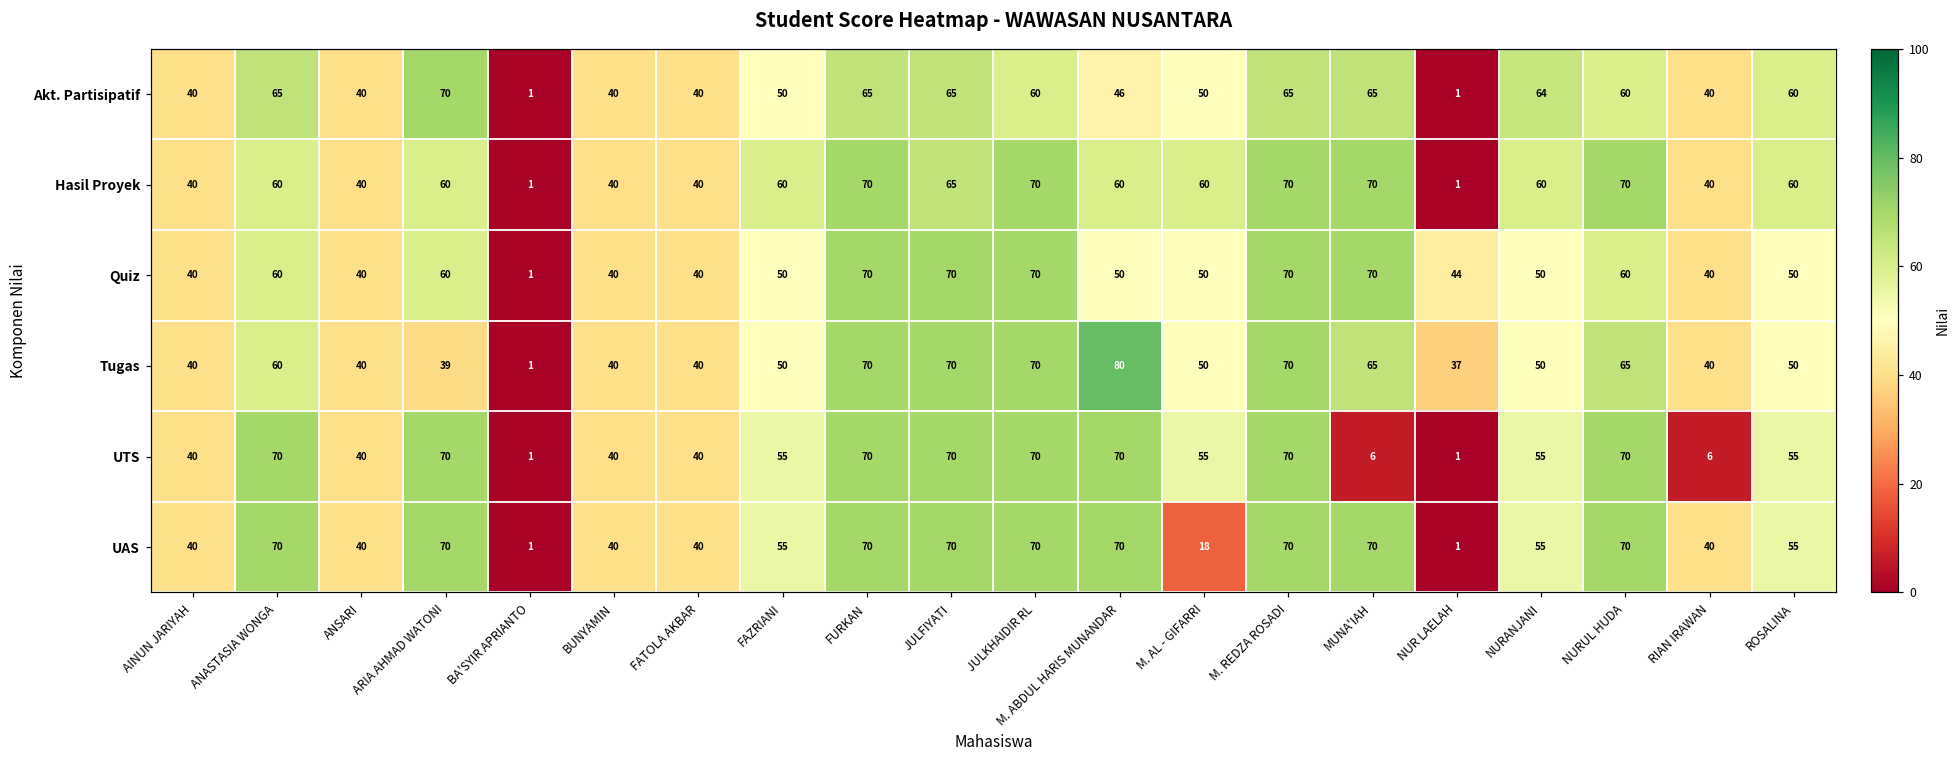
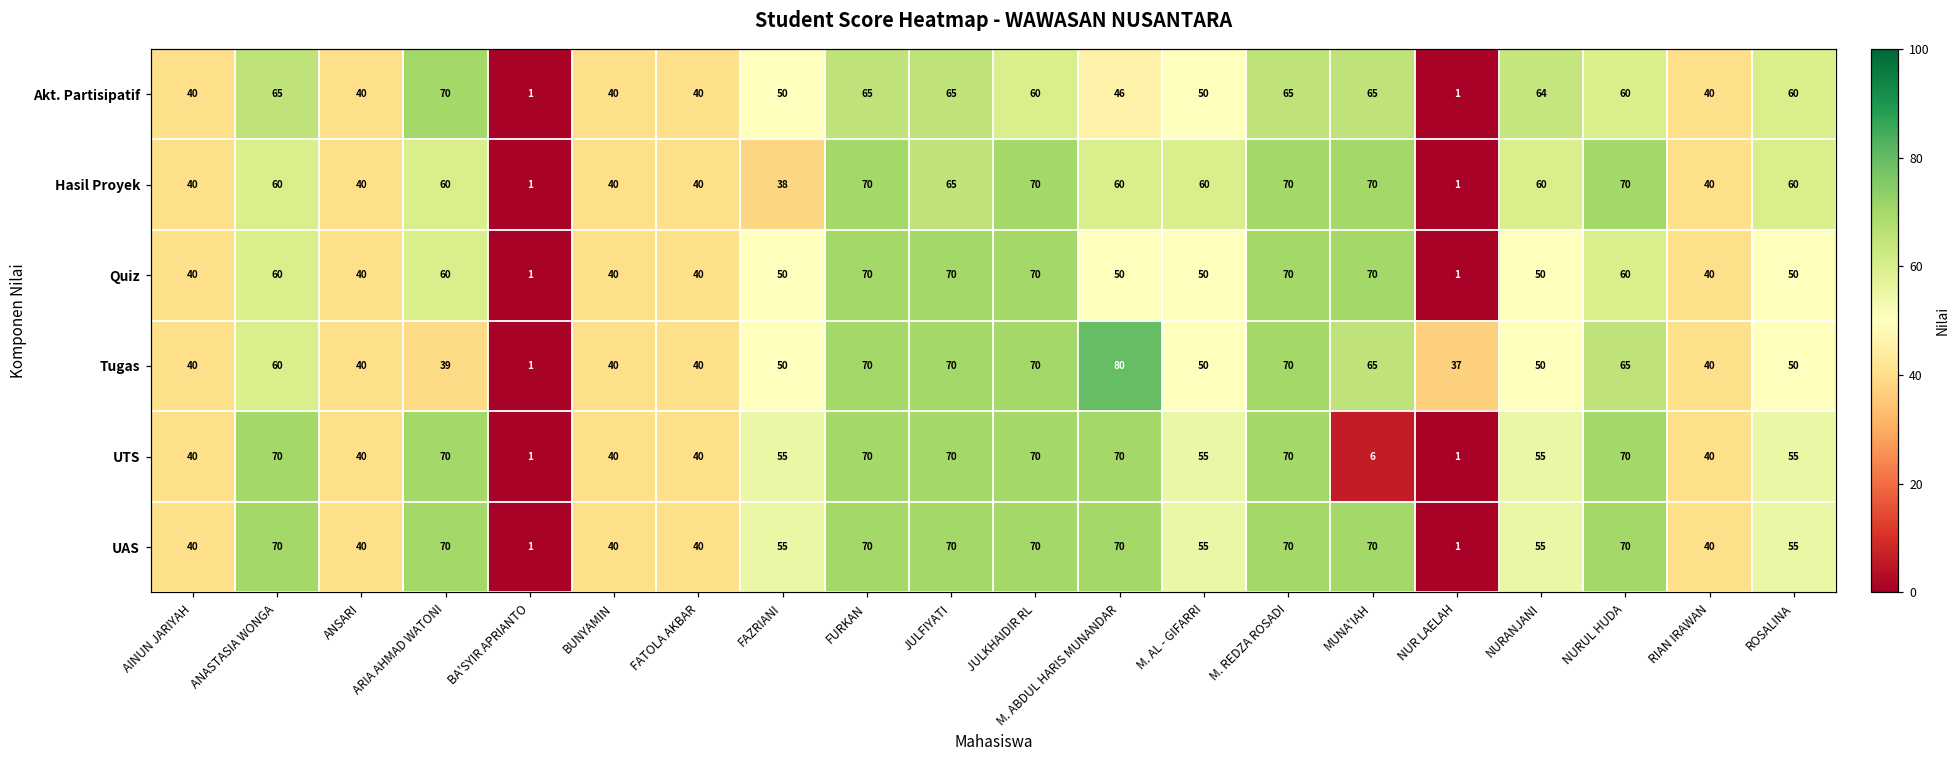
Hasil Proyek, FAZRIANI: 60 -> 38
Quiz, NUR LAELAH: 44 -> 1
UTS, RIAN IRAWAN: 6 -> 40
UAS, M. AL - GIFARRI: 18 -> 55
